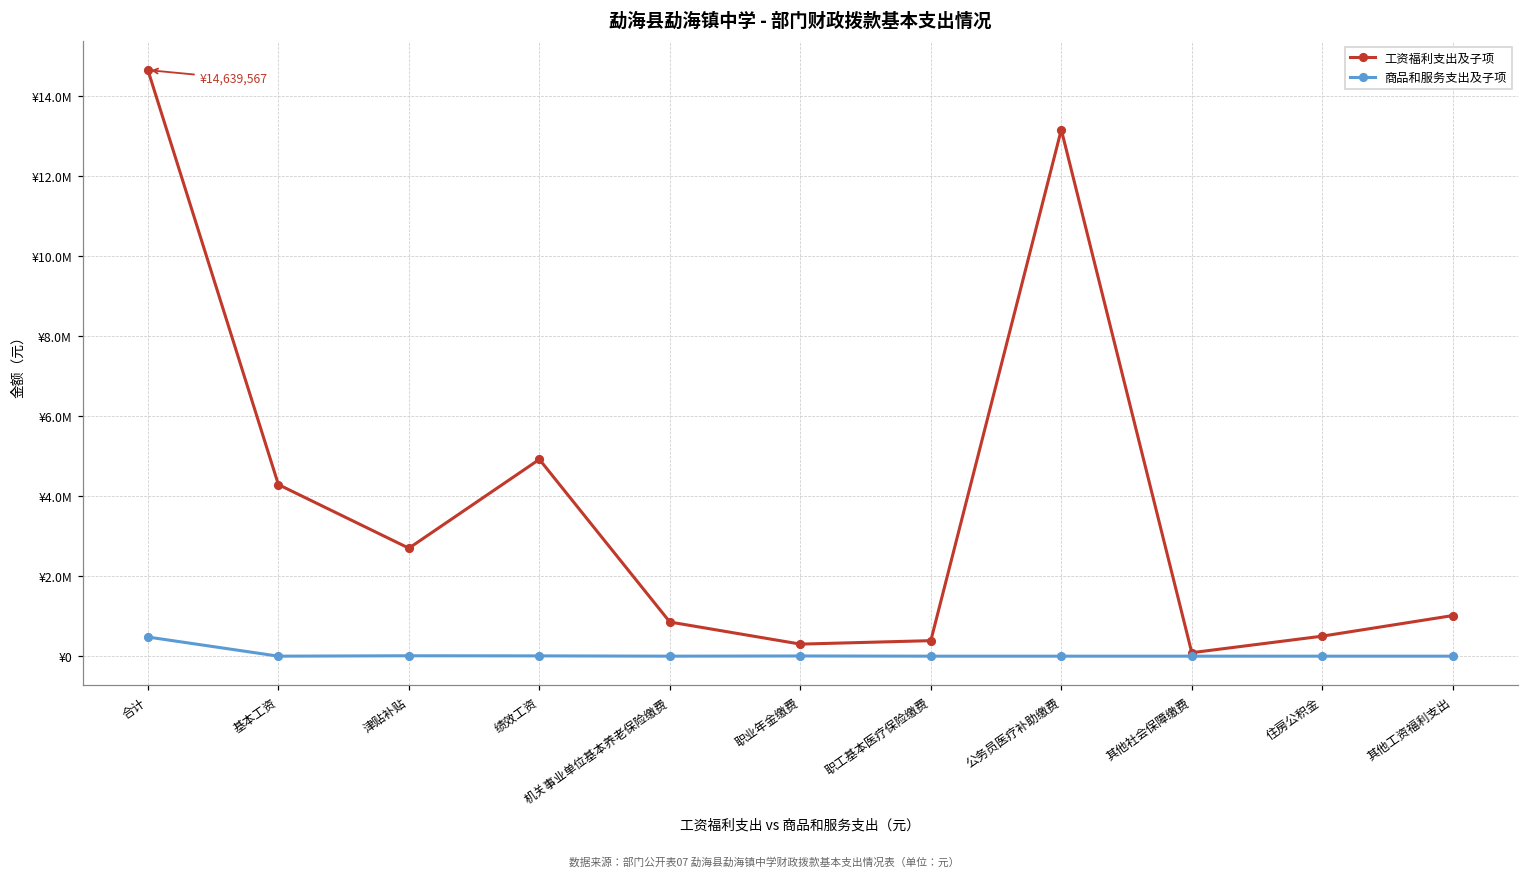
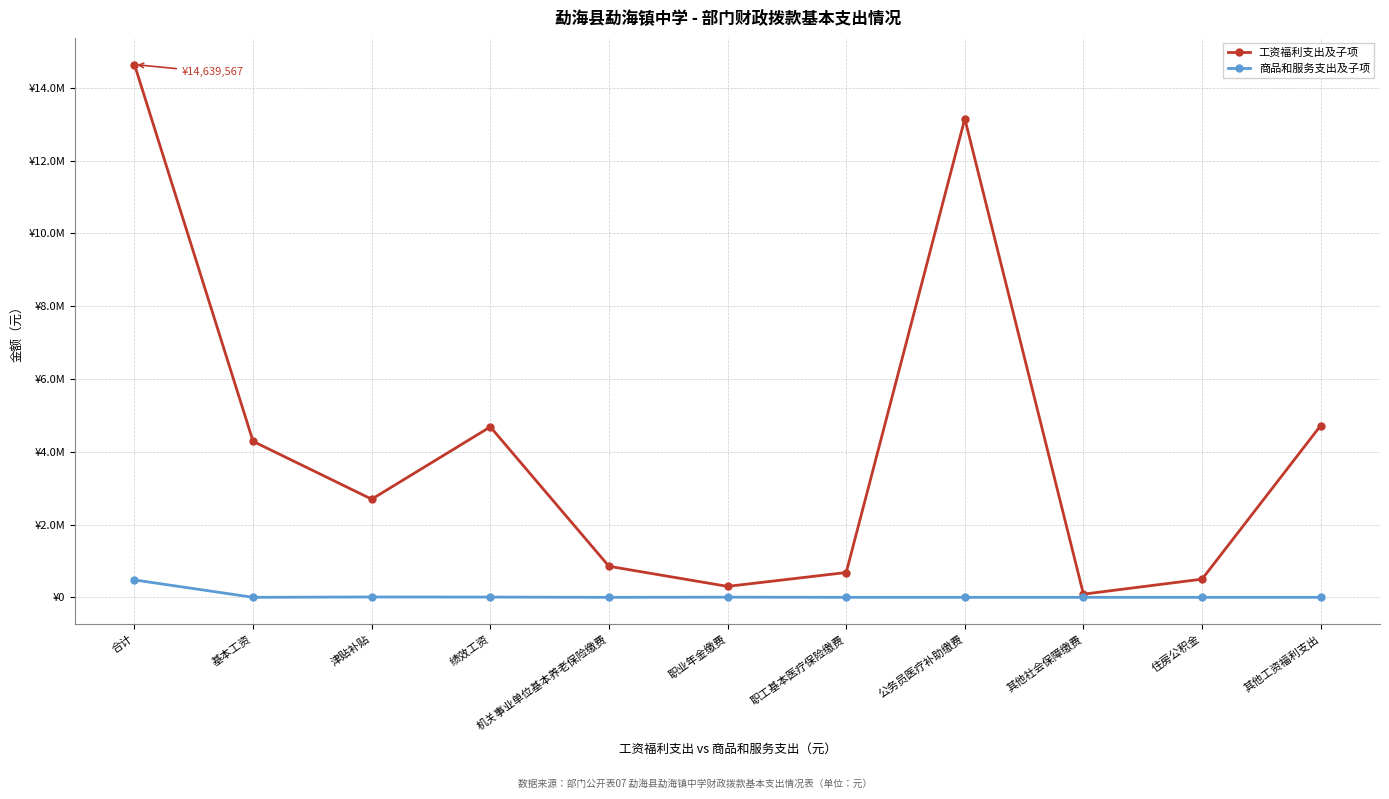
工资福利支出及子项, 绩效工资: ¥4900000 -> ¥4700000
工资福利支出及子项, 职工基本医疗保险缴费: ¥400000 -> ¥700000
工资福利支出及子项, 其他工资福利支出: ¥1000000 -> ¥4700000
